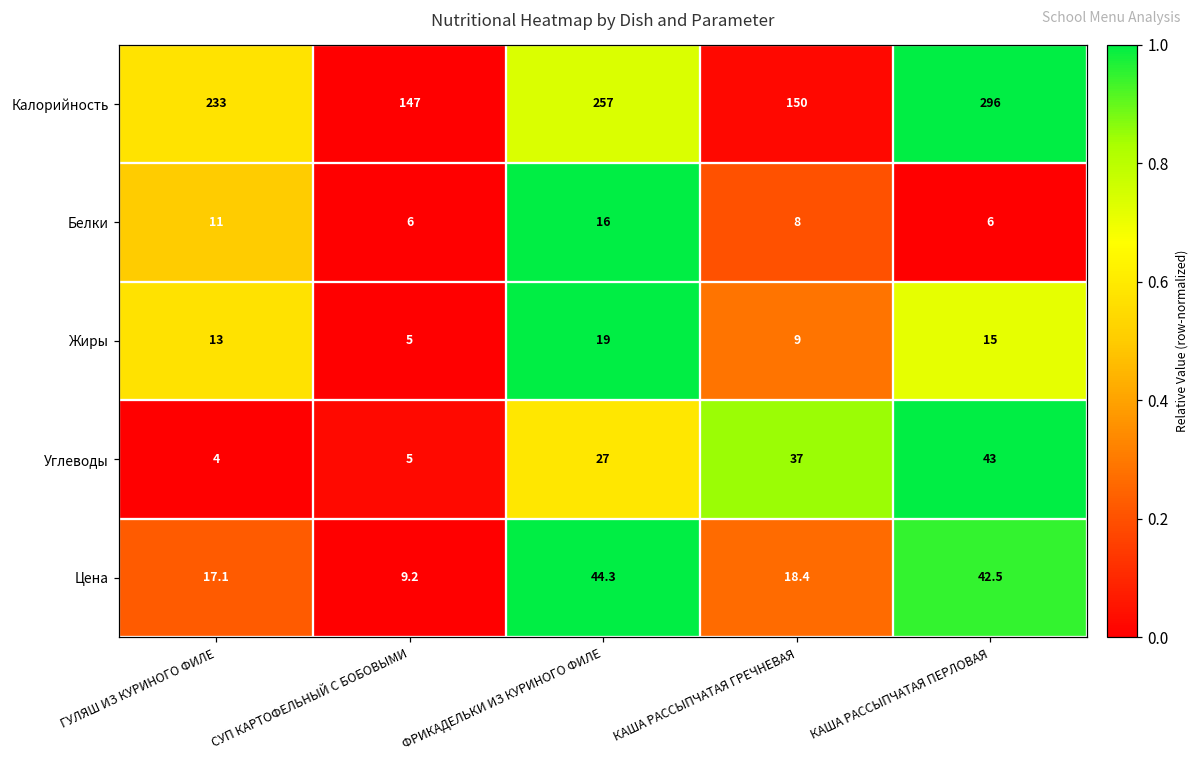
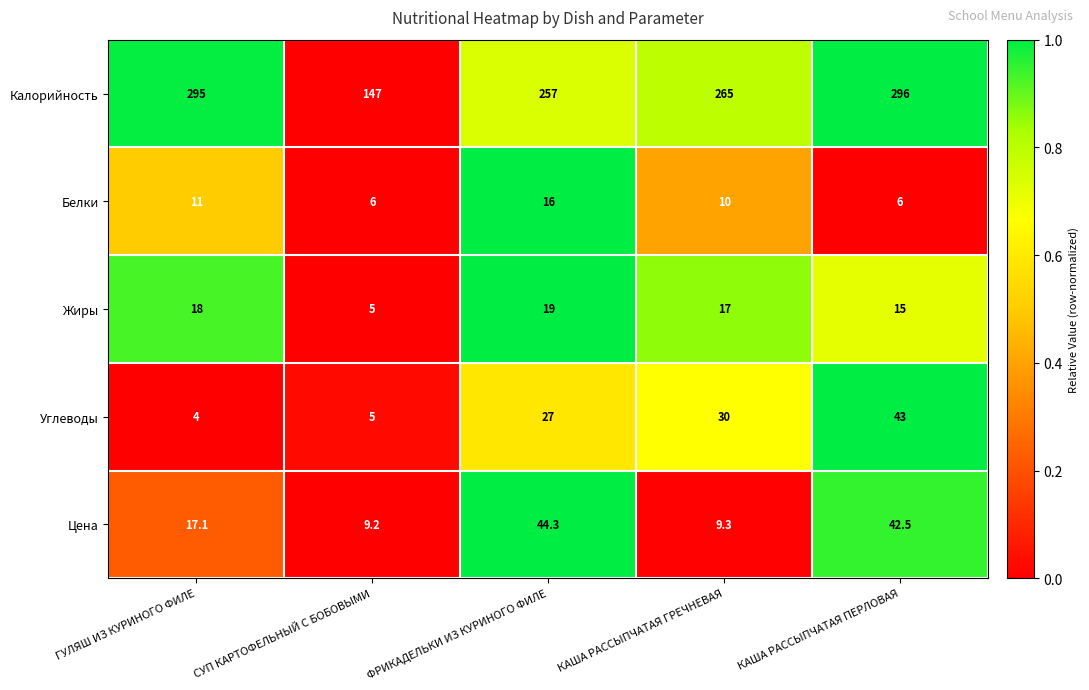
Калорийность, ГУЛЯШ ИЗ КУРИНОГО ФИЛЕ: 233 -> 295
Калорийность, КАША РАССЫПЧАТАЯ ГРЕЧНЕВАЯ: 150 -> 265
Белки, КАША РАССЫПЧАТАЯ ГРЕЧНЕВАЯ: 8 -> 10
Жиры, ГУЛЯШ ИЗ КУРИНОГО ФИЛЕ: 13 -> 18
Жиры, КАША РАССЫПЧАТАЯ ГРЕЧНЕВАЯ: 9 -> 17
Углеводы, КАША РАССЫПЧАТАЯ ГРЕЧНЕВАЯ: 37 -> 30
Цена, КАША РАССЫПЧАТАЯ ГРЕЧНЕВАЯ: 18.4 -> 9.3
